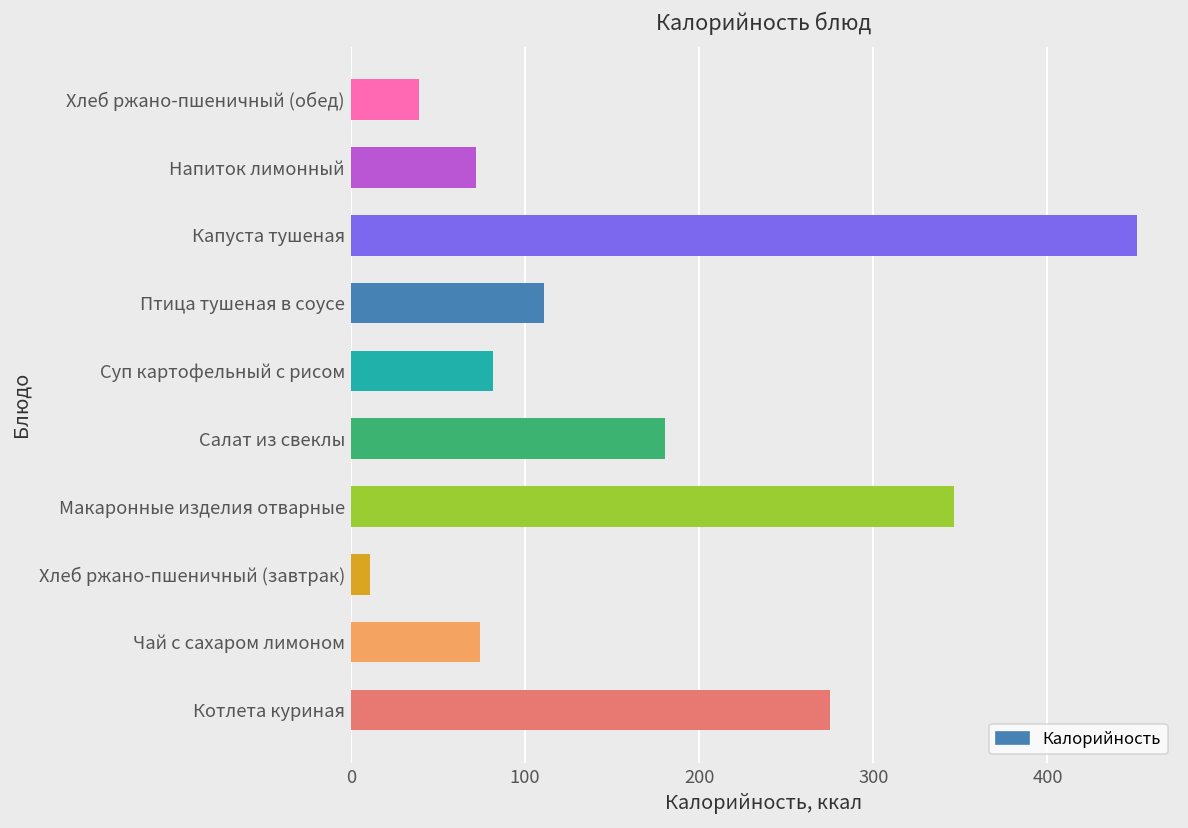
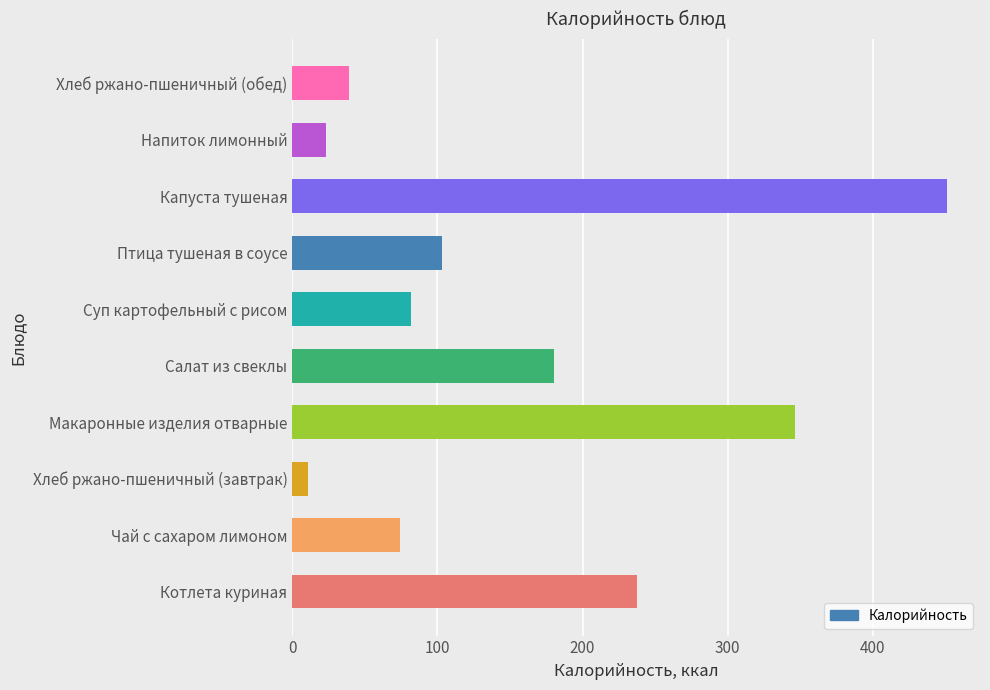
Напиток лимонный: 72 -> 23
Птица тушеная в соусе: 111 -> 103
Котлета куриная: 275 -> 238
